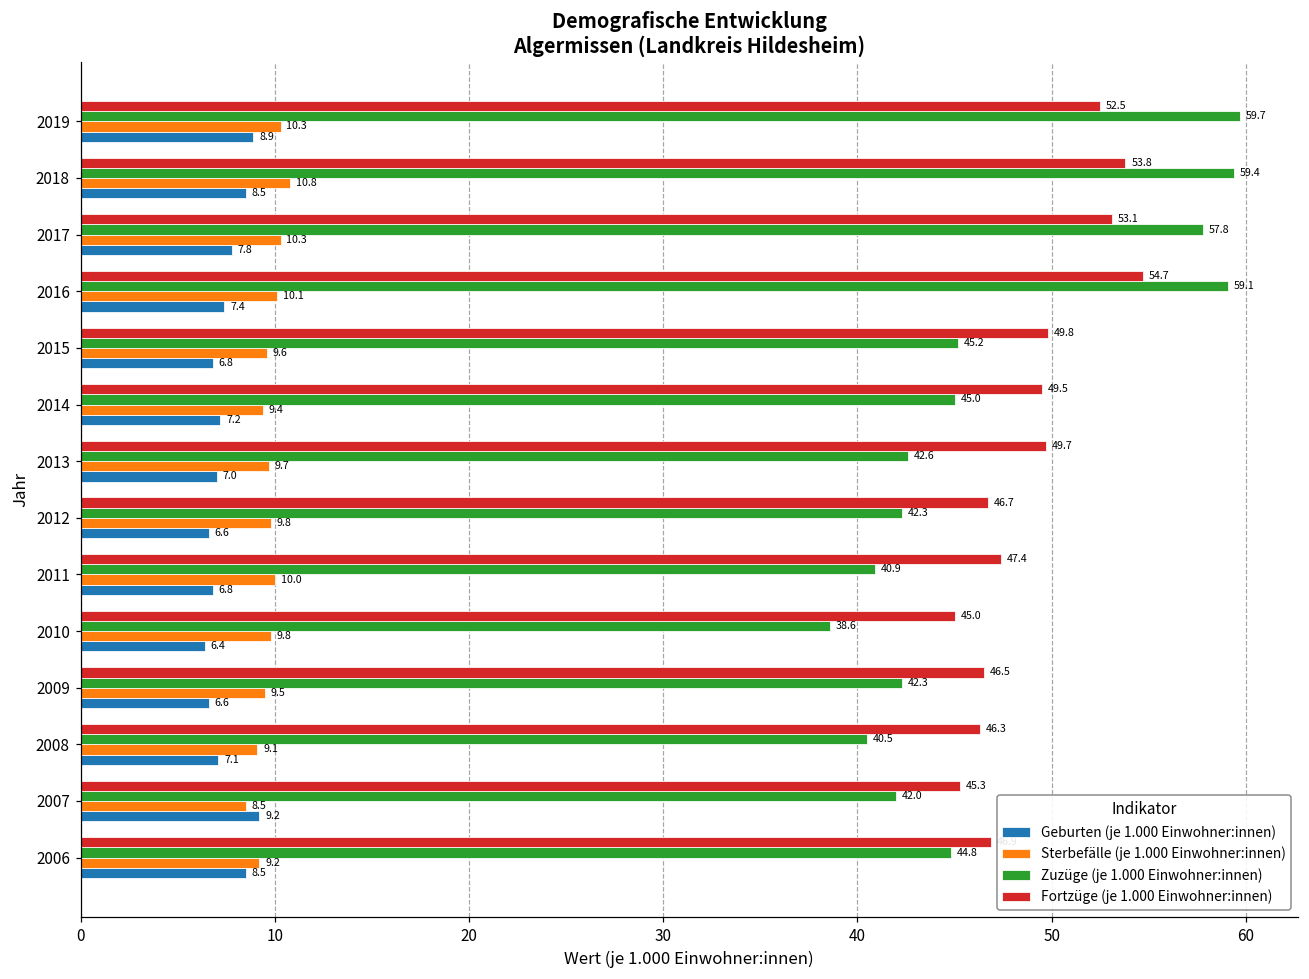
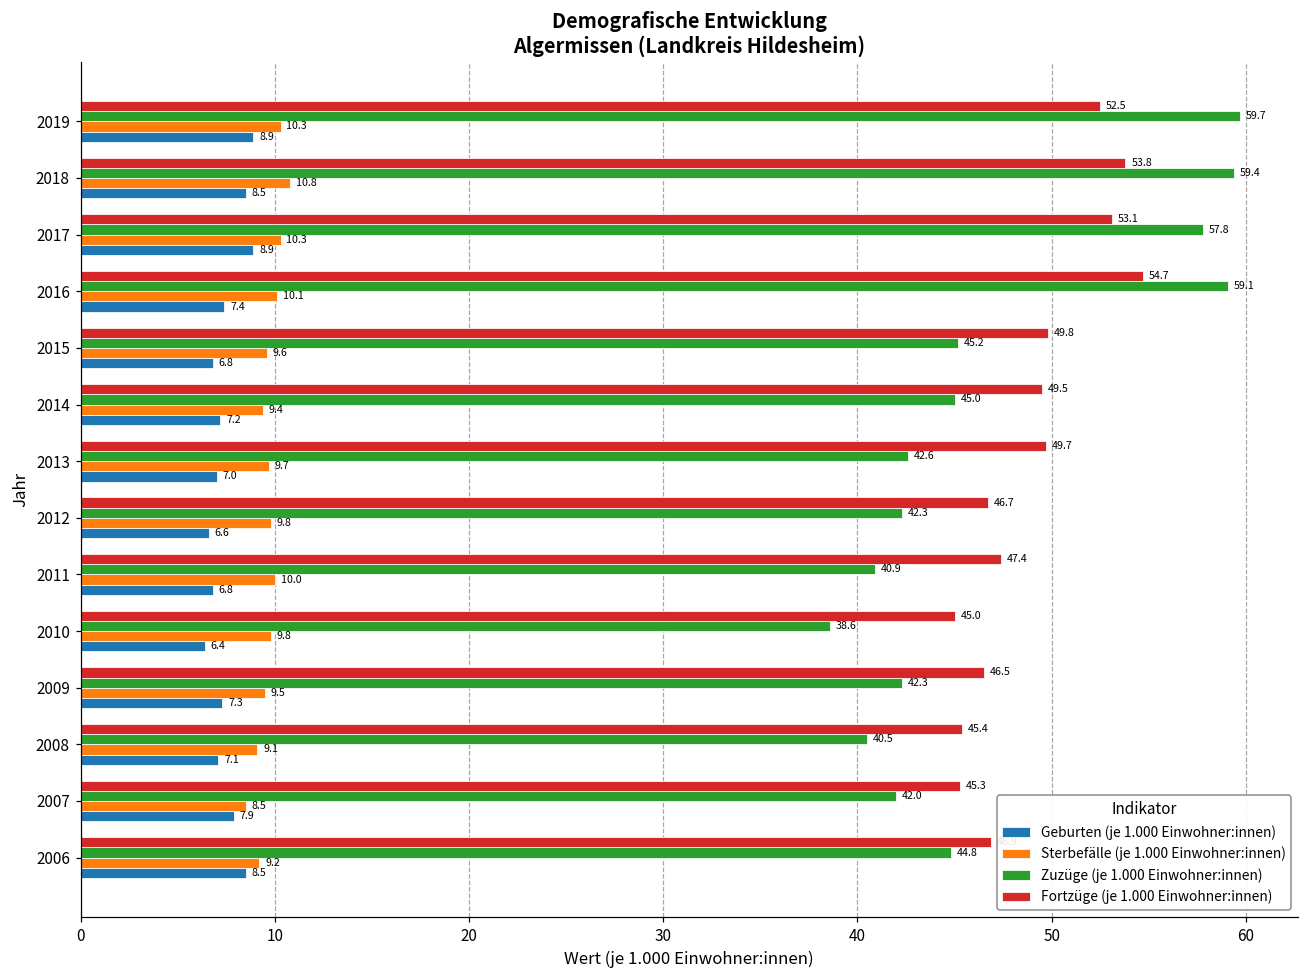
Geburten (je 1.000 Einwohner:innen), 2017: 7.8 -> 8.9
Geburten (je 1.000 Einwohner:innen), 2009: 6.6 -> 7.3
Fortzüge (je 1.000 Einwohner:innen), 2008: 46.3 -> 45.4
Geburten (je 1.000 Einwohner:innen), 2007: 9.2 -> 7.9
